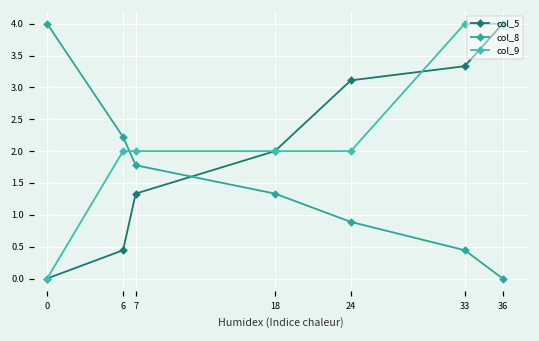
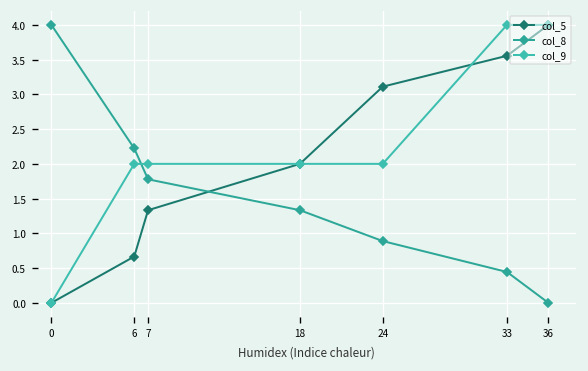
col_5, 6: 0.4 -> 0.7
col_5, 33: 3.3 -> 3.6
